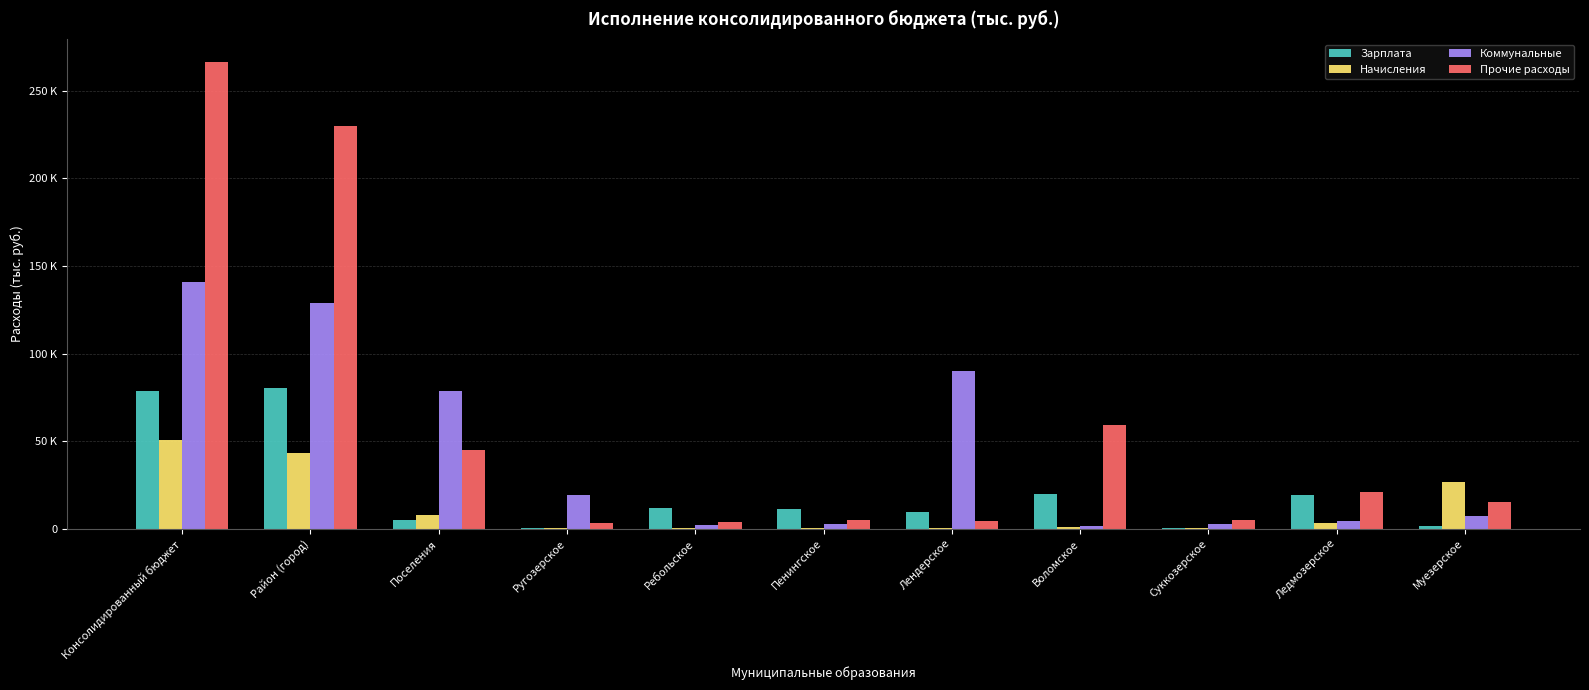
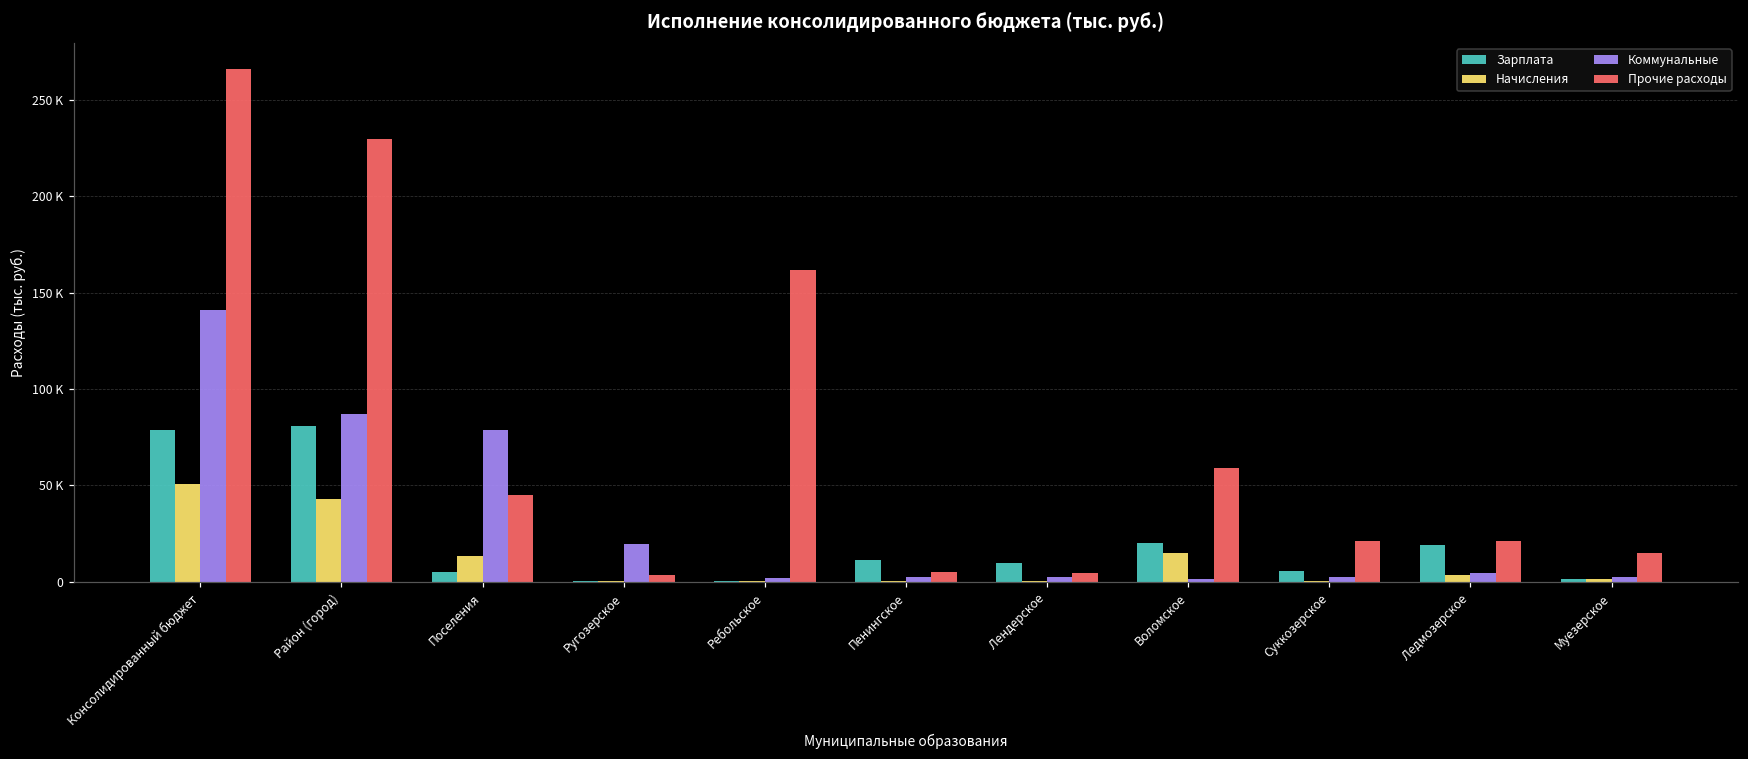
Коммунальные, Район (город): 129000 -> 87000
Начисления, Поселения: 8000 -> 13000
Зарплата, Ребольское: 12000 -> 0
Прочие расходы, Ребольское: 4000 -> 162000
Коммунальные, Лендерское: 90000 -> 2000
Начисления, Воломское: 1000 -> 15000
Зарплата, Суккозерское: 1000 -> 6000
Прочие расходы, Суккозерское: 5000 -> 21000
Начисления, Муезерское: 27000 -> 1000
Коммунальные, Муезерское: 7000 -> 2000
